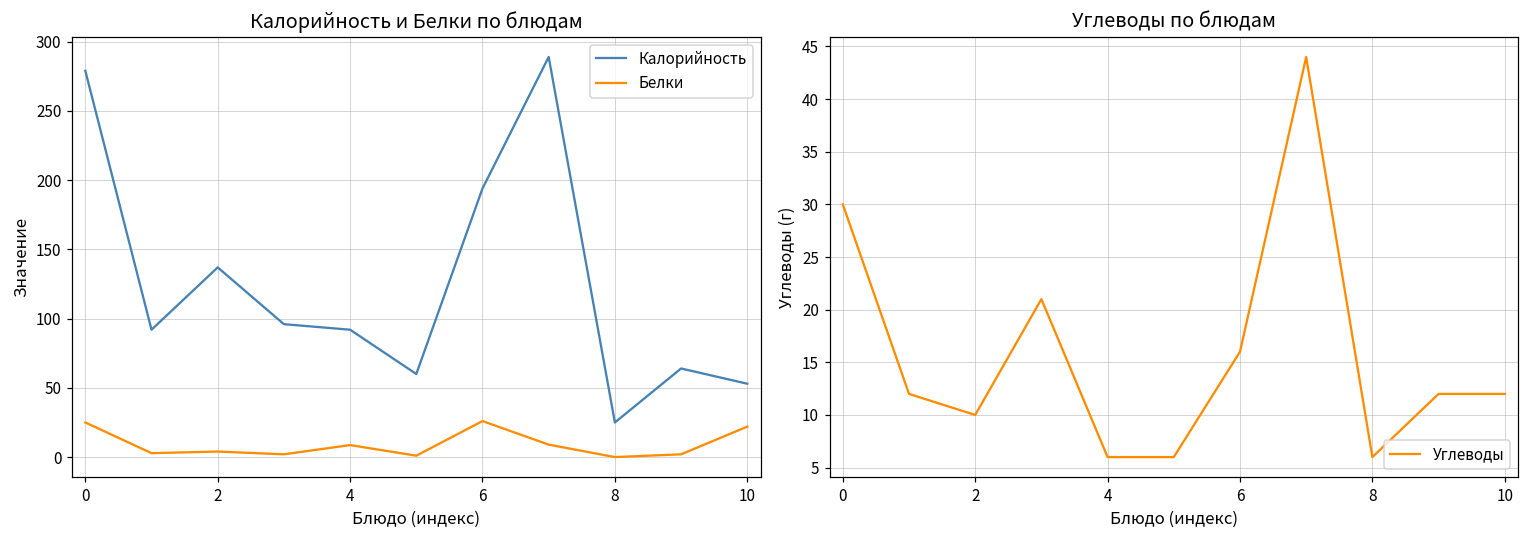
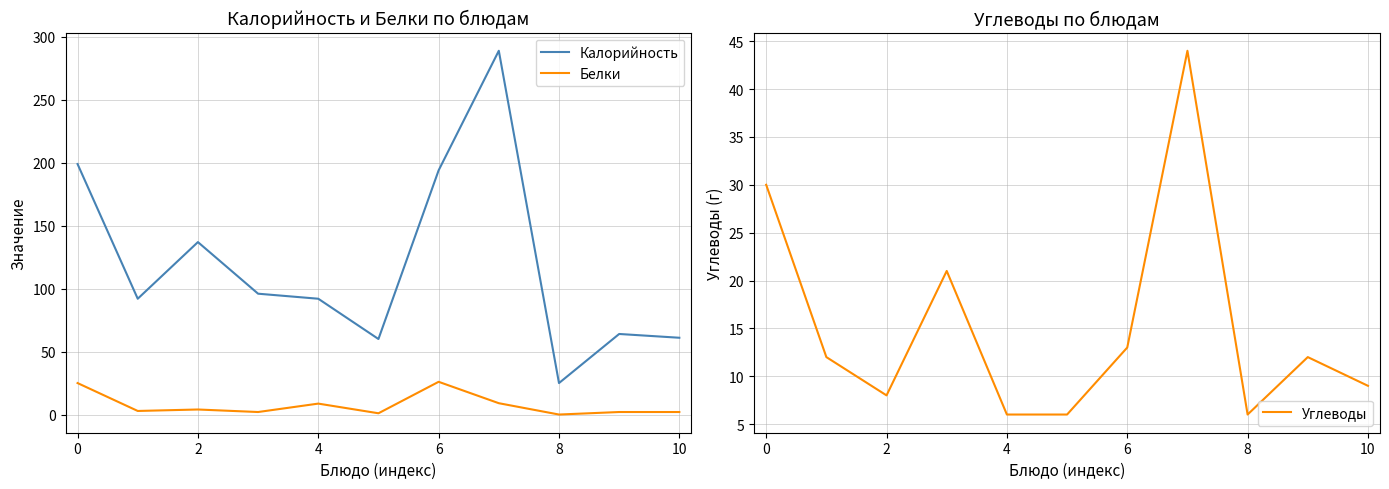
Калорийность и Белки по блюдам, Калорийность, 0: 279 -> 199
Калорийность и Белки по блюдам, Калорийность, 10: 53 -> 61
Калорийность и Белки по блюдам, Белки, 10: 22 -> 2
Углеводы по блюдам, 2: 10 -> 8
Углеводы по блюдам, 6: 16 -> 13
Углеводы по блюдам, 10: 12 -> 9
